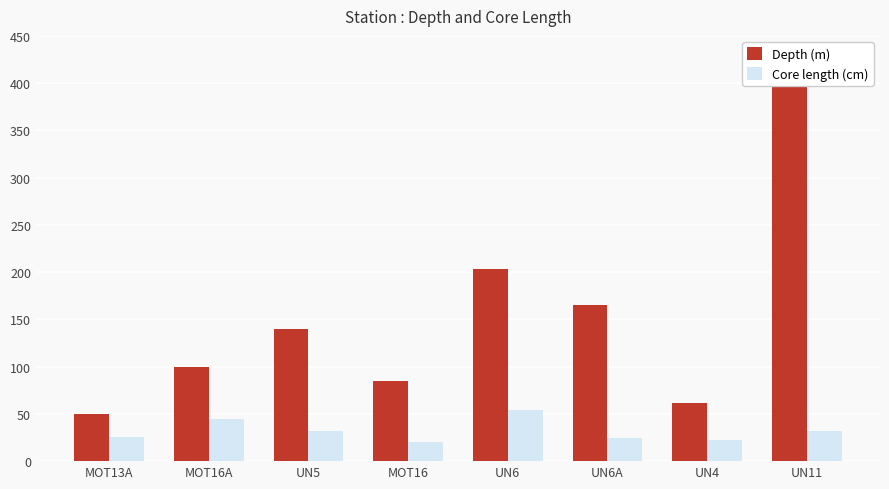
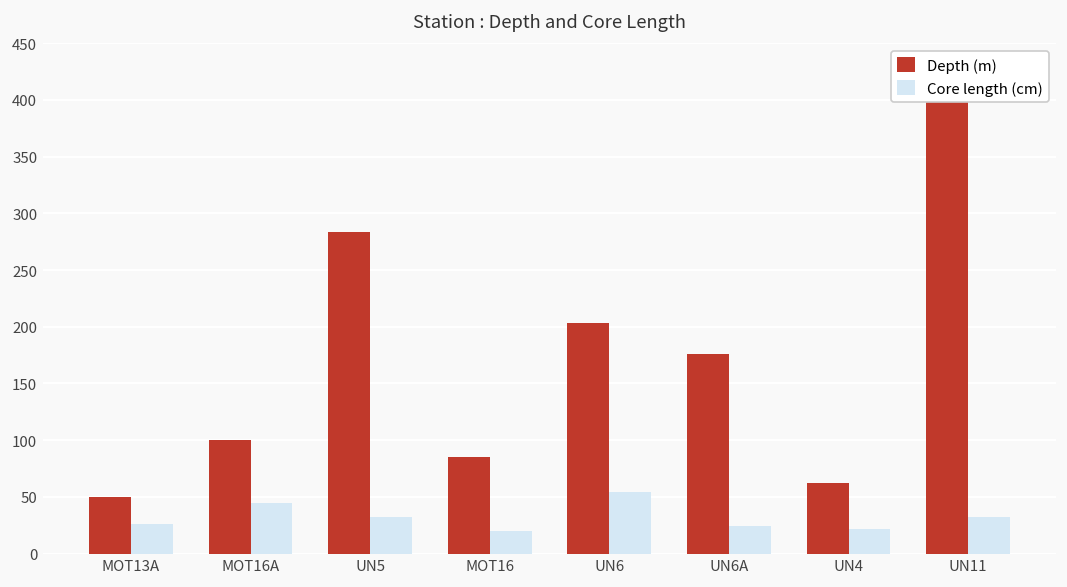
Depth (m), UN5: 140 -> 280
Depth (m), UN6A: 170 -> 180
